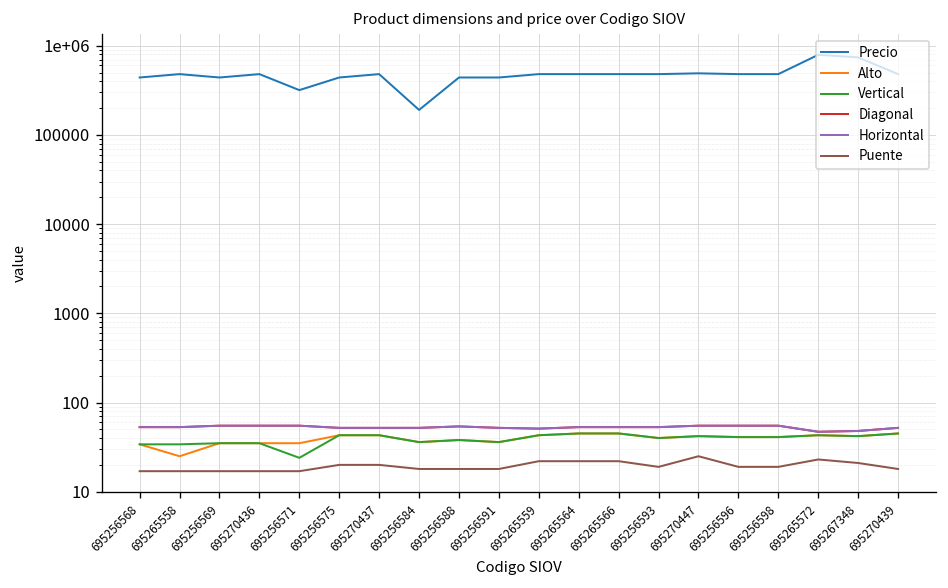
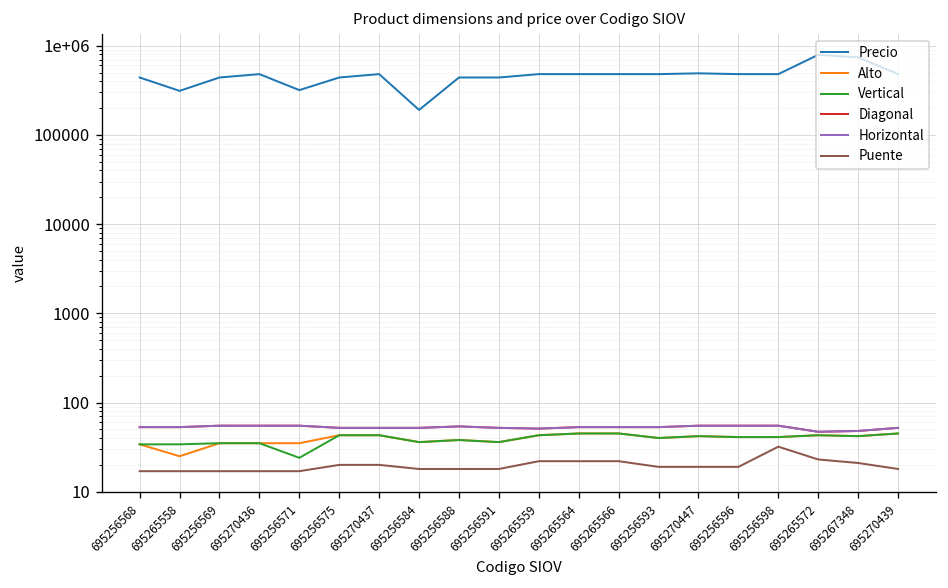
Precio, 695265558: 500000 -> 310000
Puente, 695270447: 25 -> 19
Puente, 695256598: 19 -> 32
